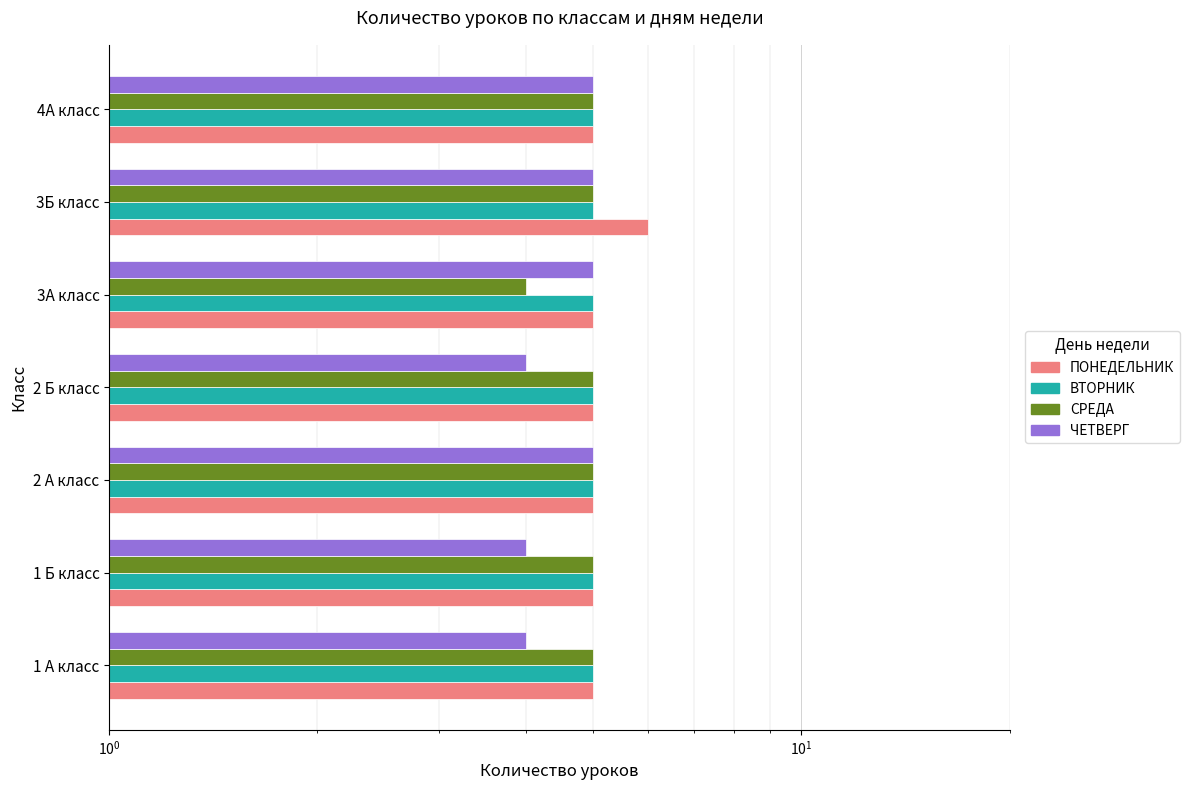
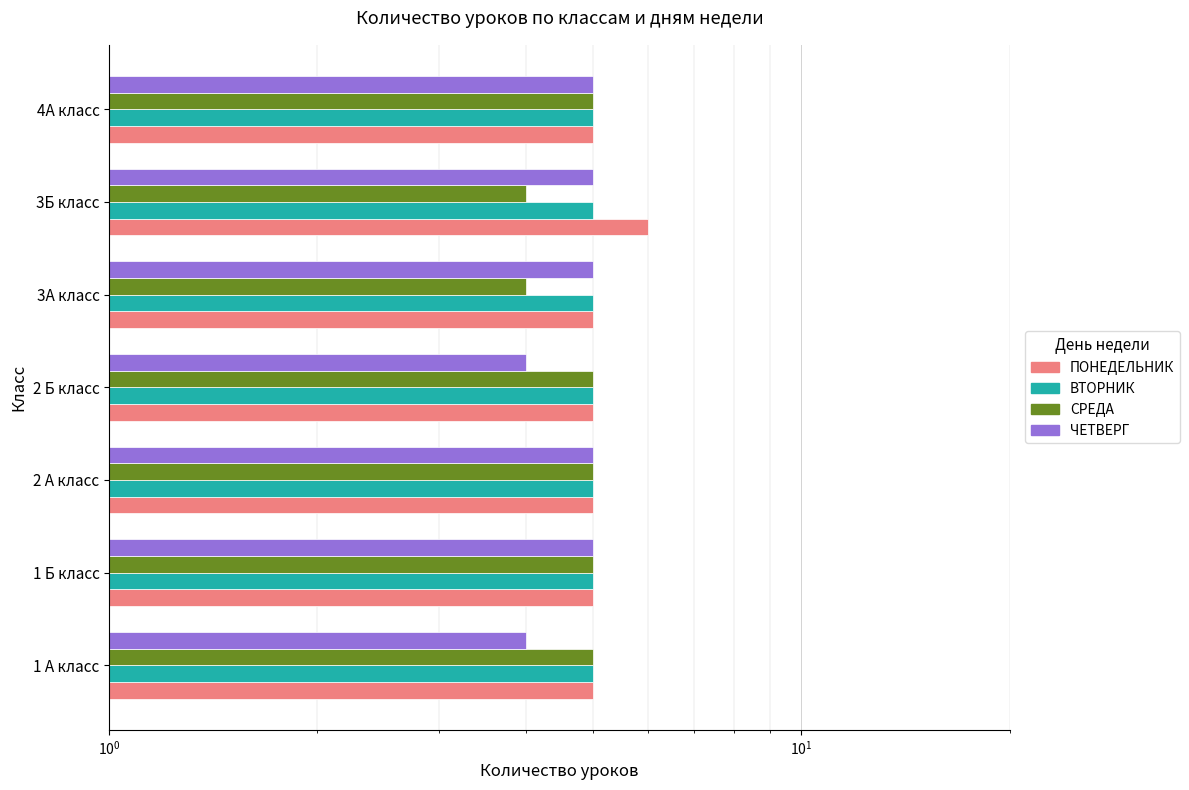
СРЕДА, 3Б класс: 5 -> 4
ЧЕТВЕРГ, 1 Б класс: 4 -> 5
